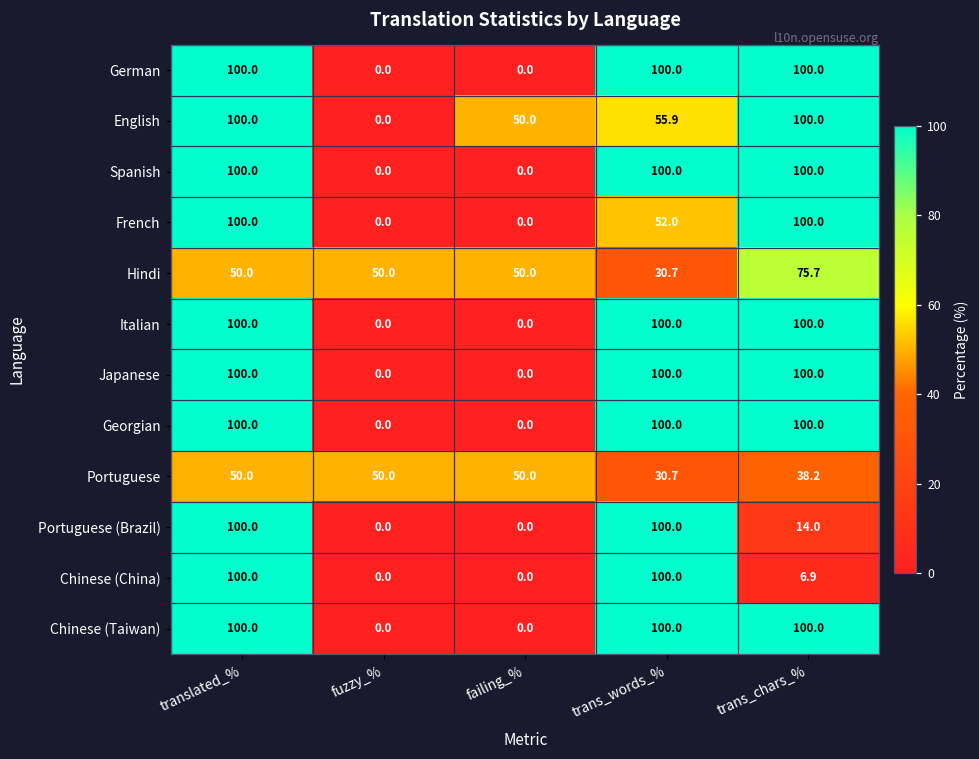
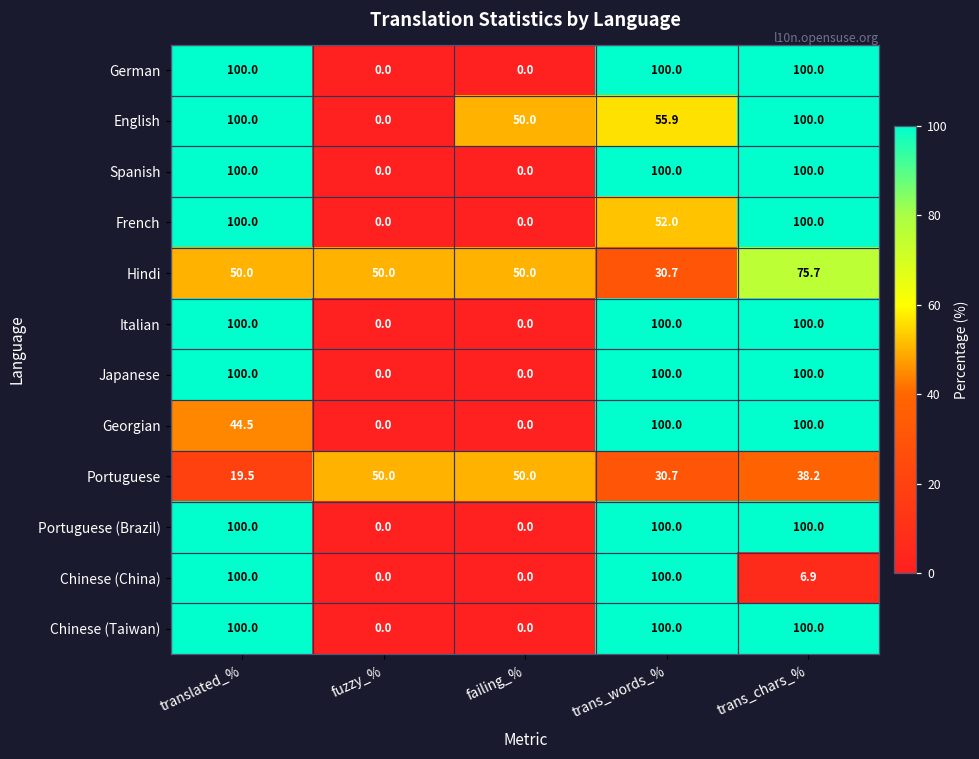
Georgian, translated_%: 100.0 -> 44.5
Portuguese, translated_%: 50.0 -> 19.5
Portuguese (Brazil), trans_chars_%: 14.0 -> 100.0
